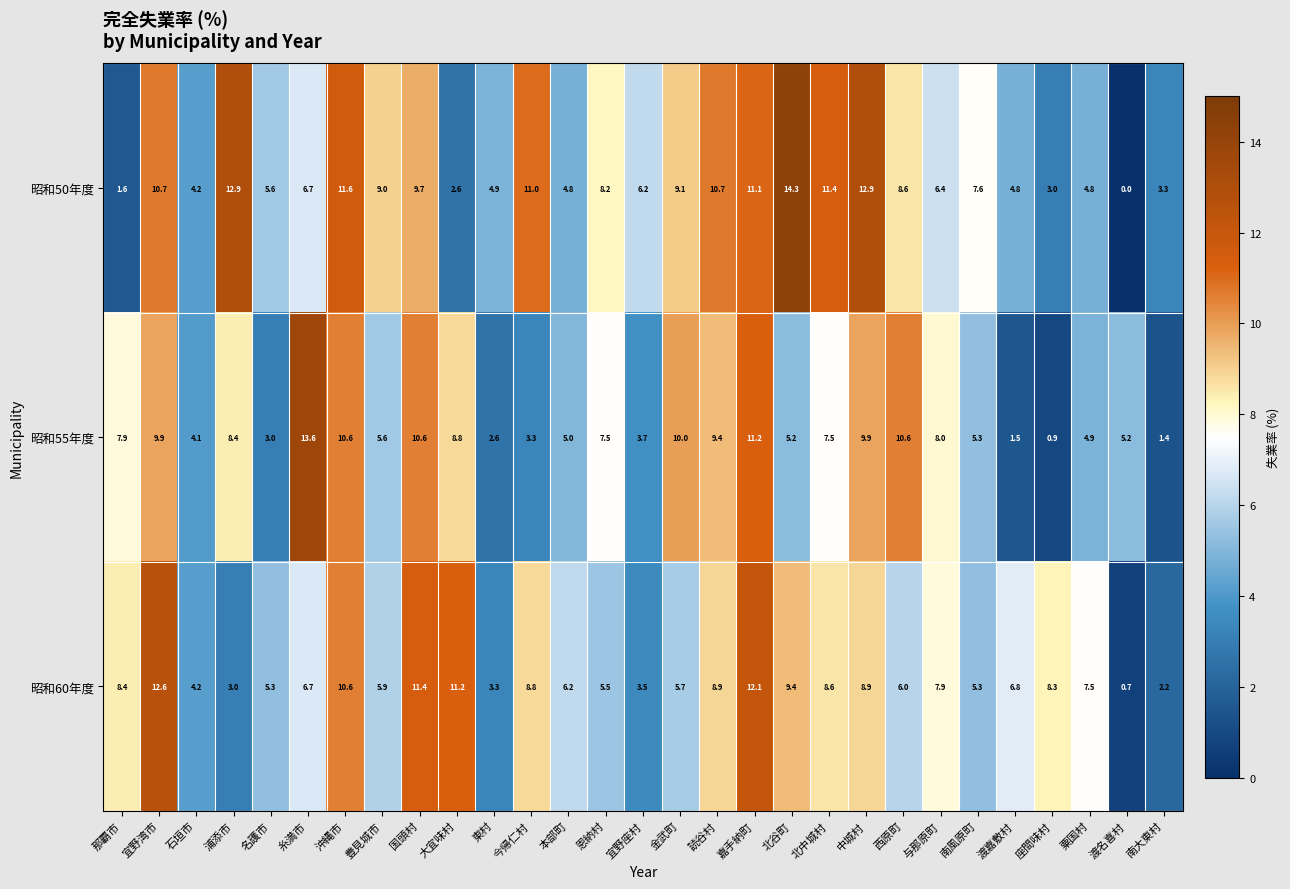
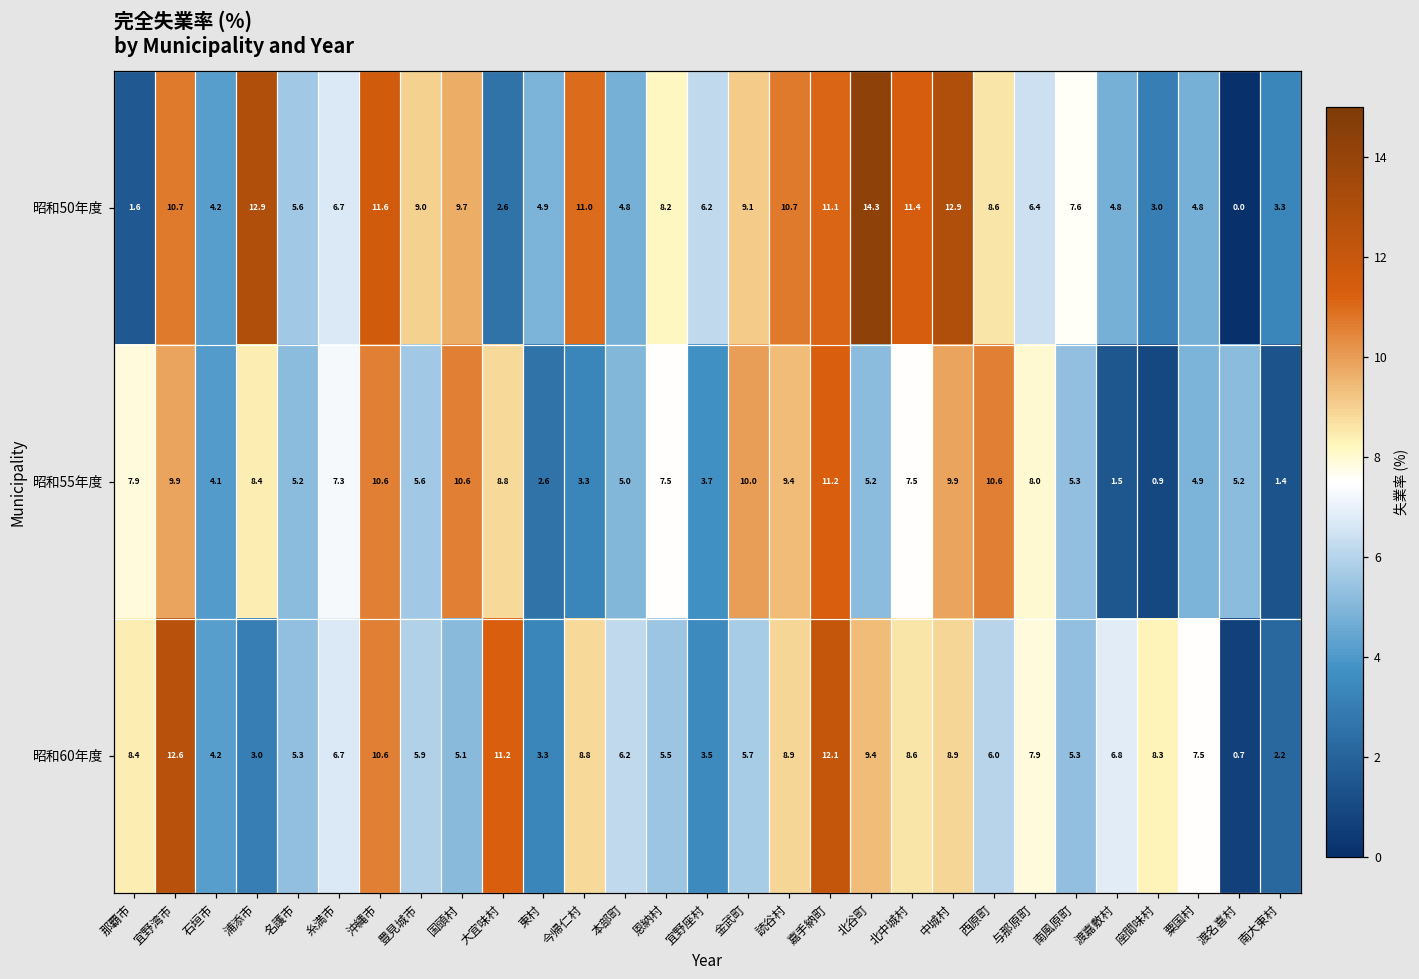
昭和55年度, 名護市: 3.0 -> 5.2
昭和55年度, 糸満市: 13.6 -> 7.3
昭和60年度, 国頭村: 11.4 -> 5.1
